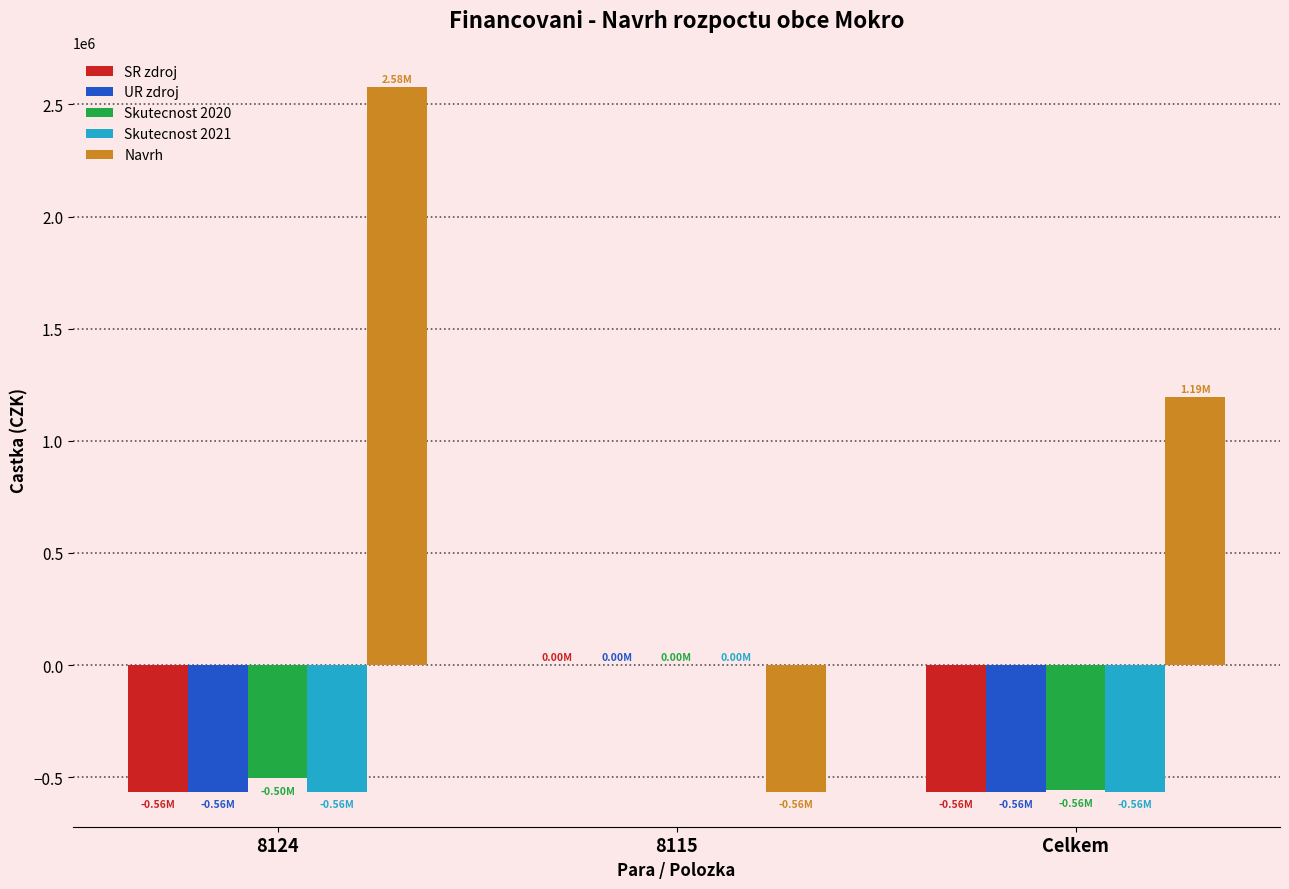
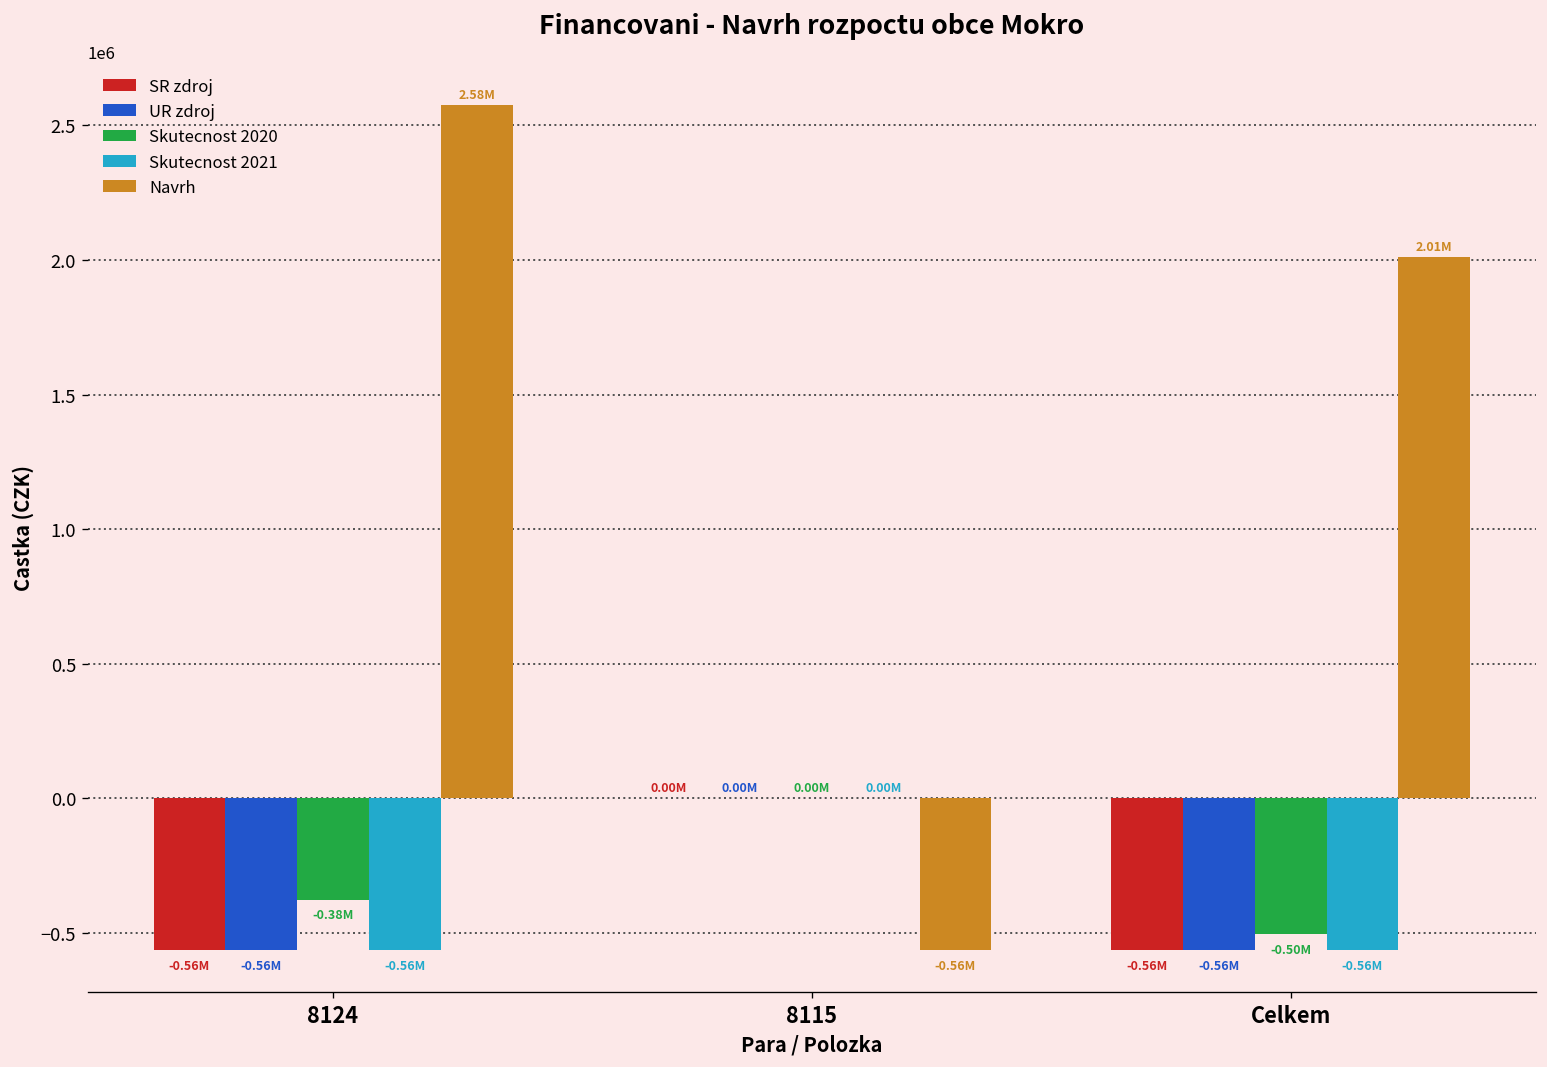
Skutecnost 2020, 8124: -0.50M -> -0.38M
Skutecnost 2020, Celkem: -0.56M -> -0.50M
Navrh, Celkem: 1.19M -> 2.01M
